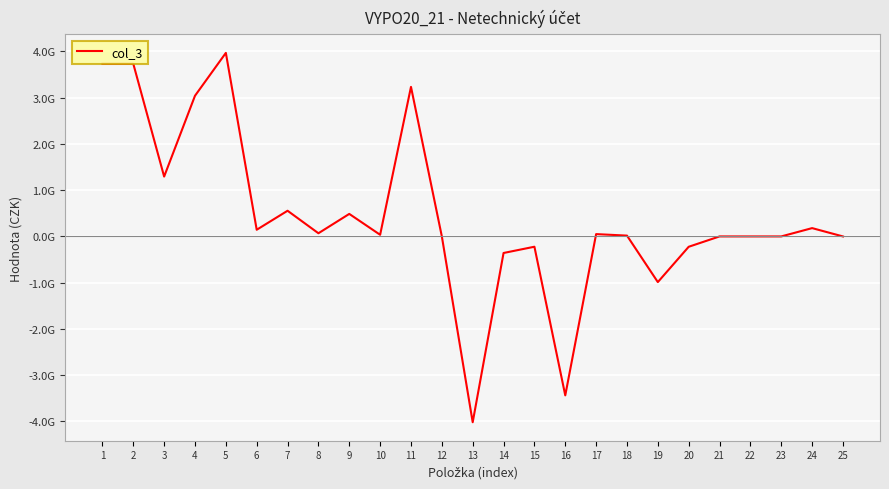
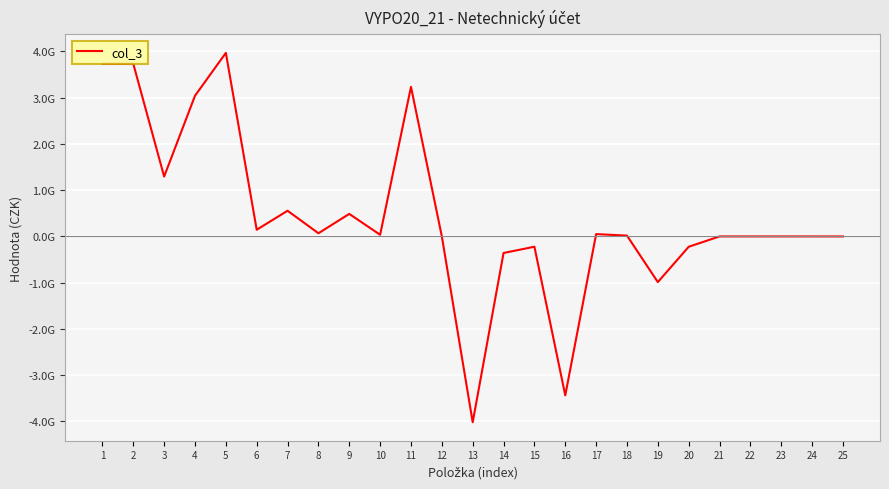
24: 200000000 -> 0
